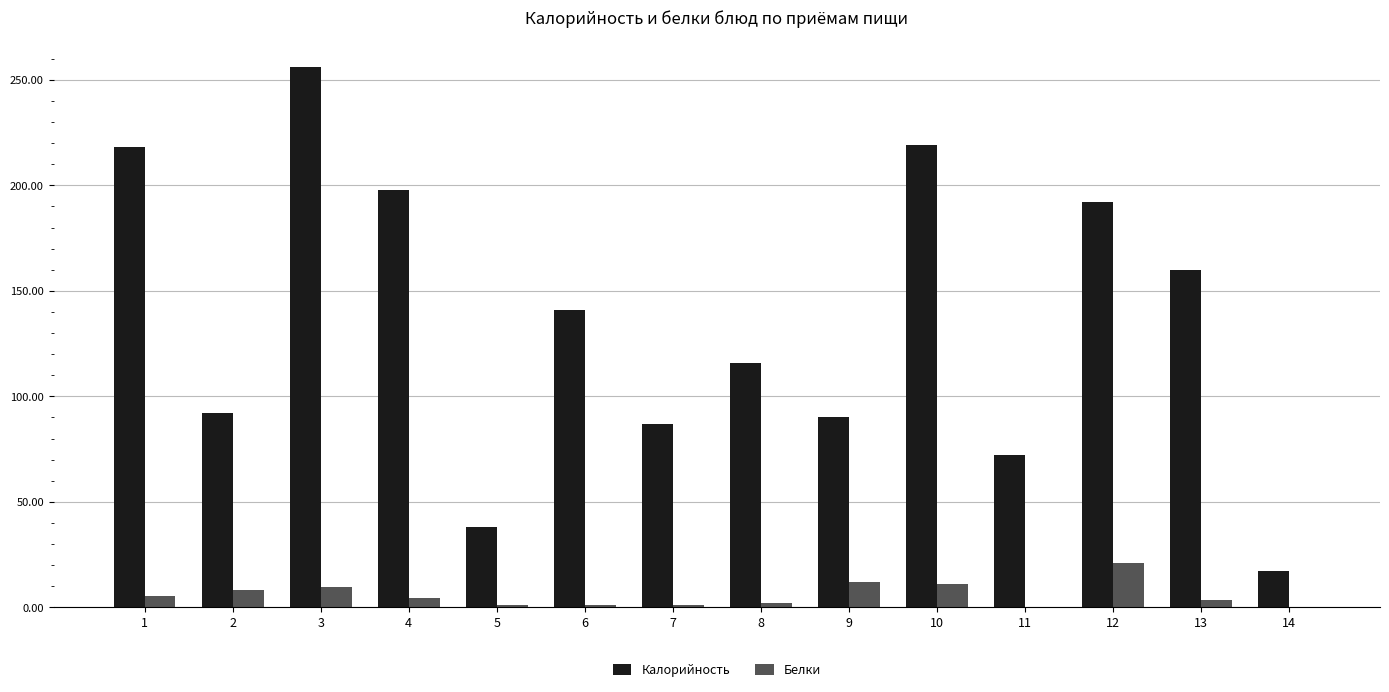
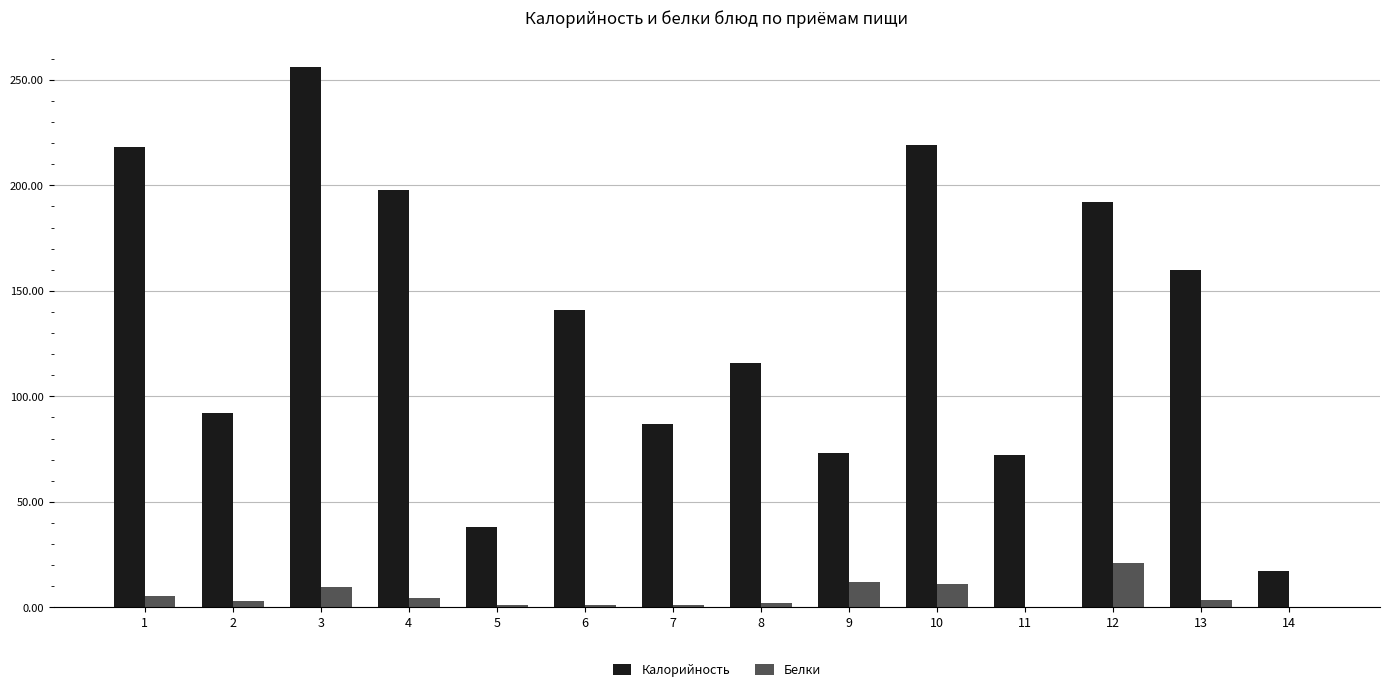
Белки, 2: 8 -> 3
Калорийность, 9: 90 -> 73
